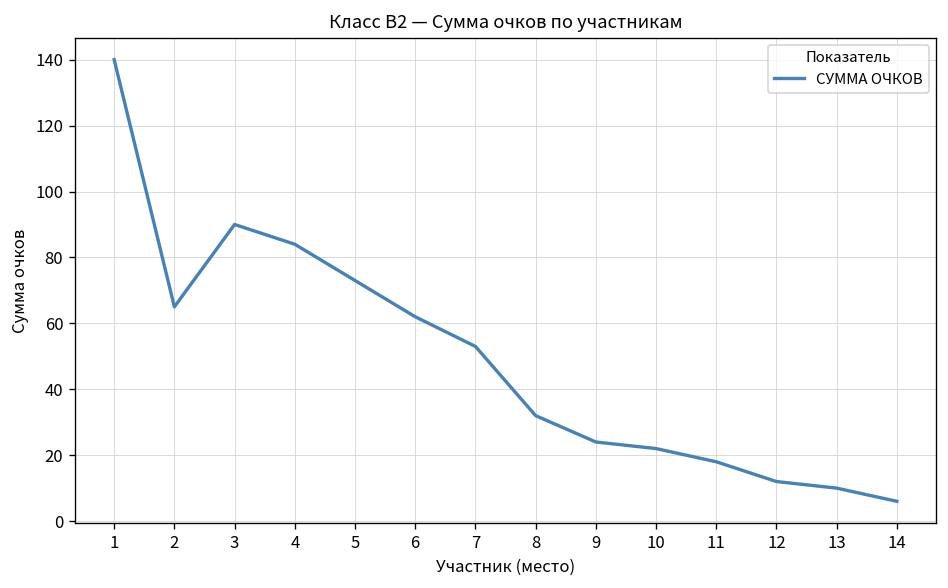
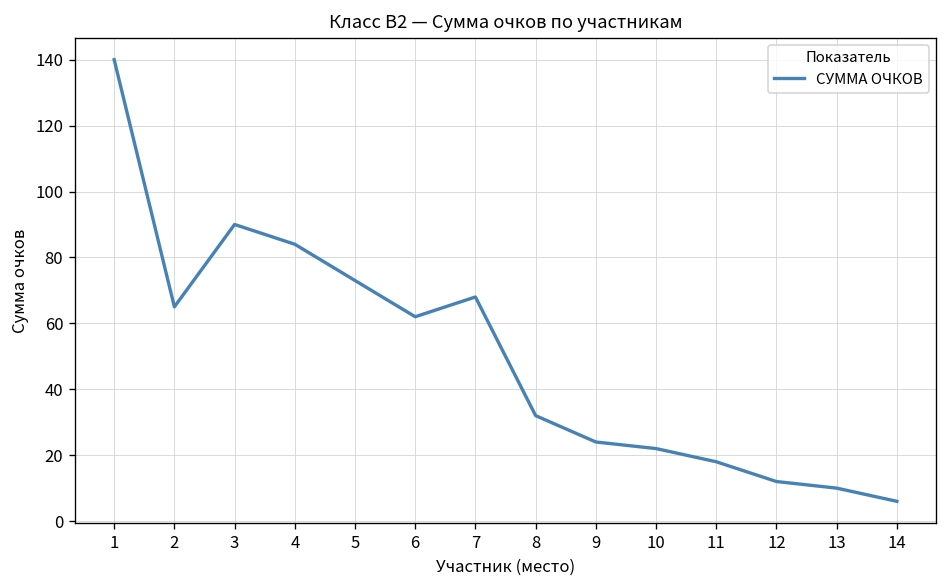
7: 53 -> 68
